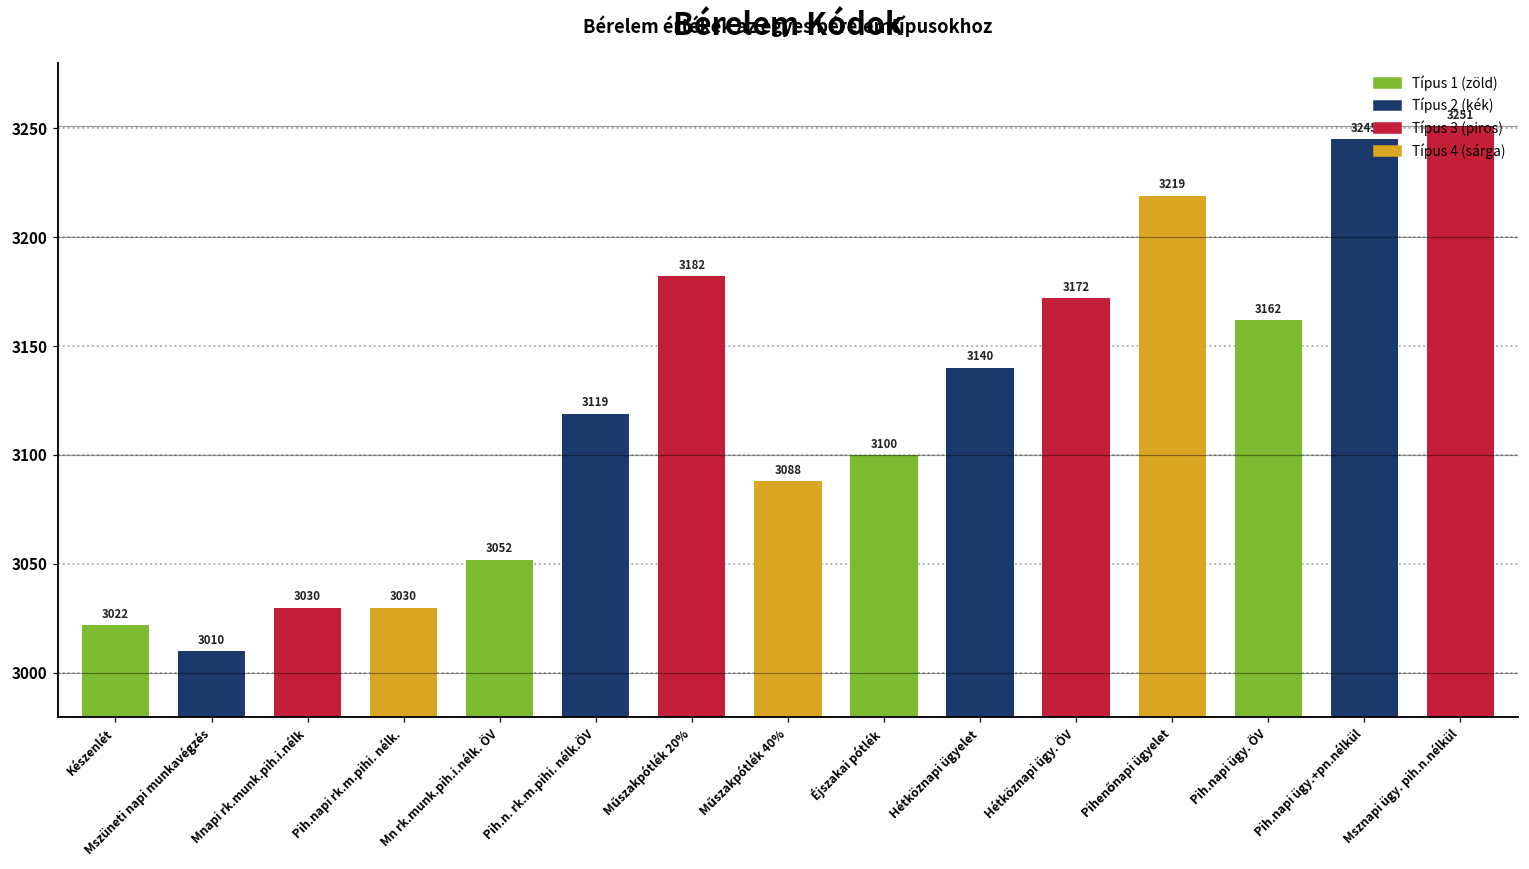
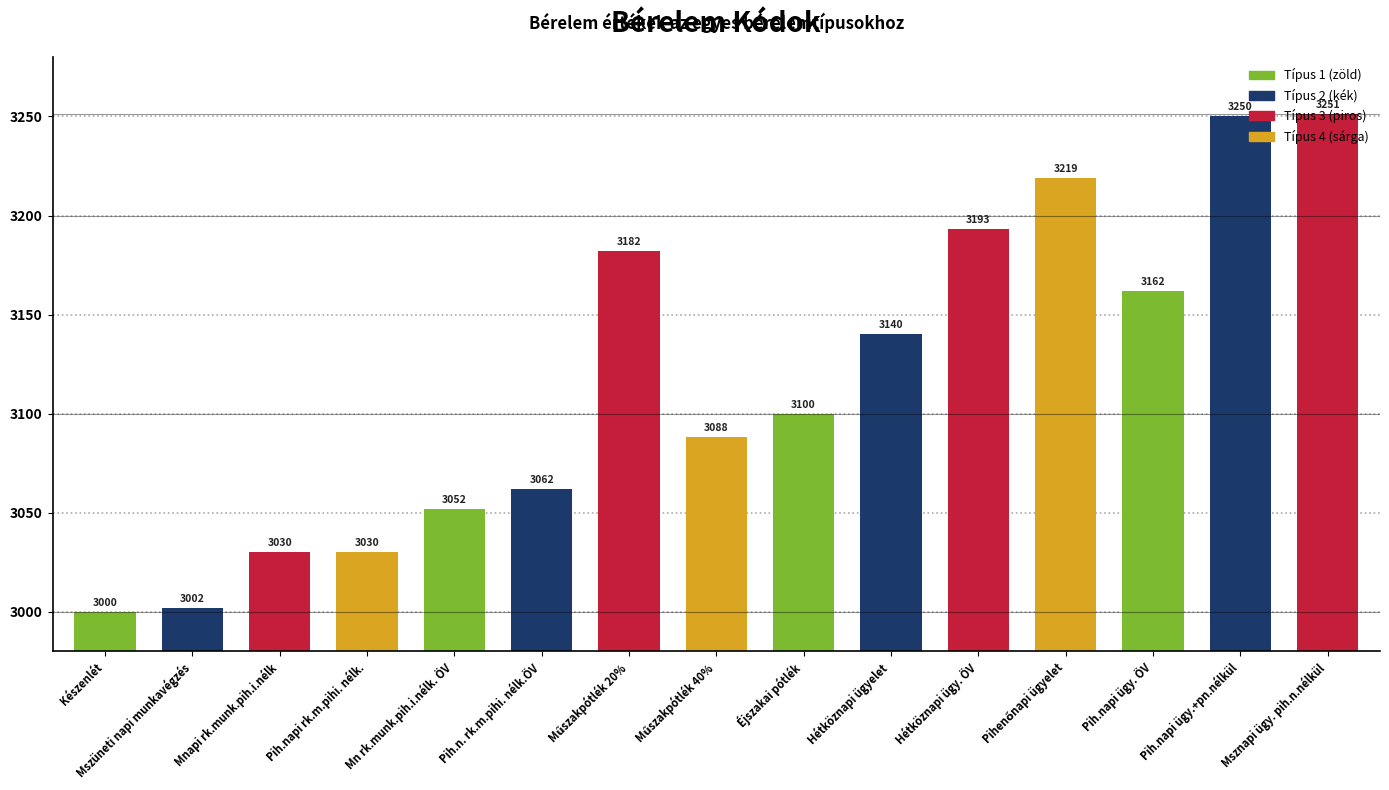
Készenlét: 3022 -> 3000
Mszüneti napi munkavégzés: 3010 -> 3002
Pih.n. rk.m.pihi. nélk.ÖV: 3119 -> 3062
Hétköznapi ügy. ÖV: 3172 -> 3193
Pih.napi ügy.+pn.nélkül: 3245 -> 3250
